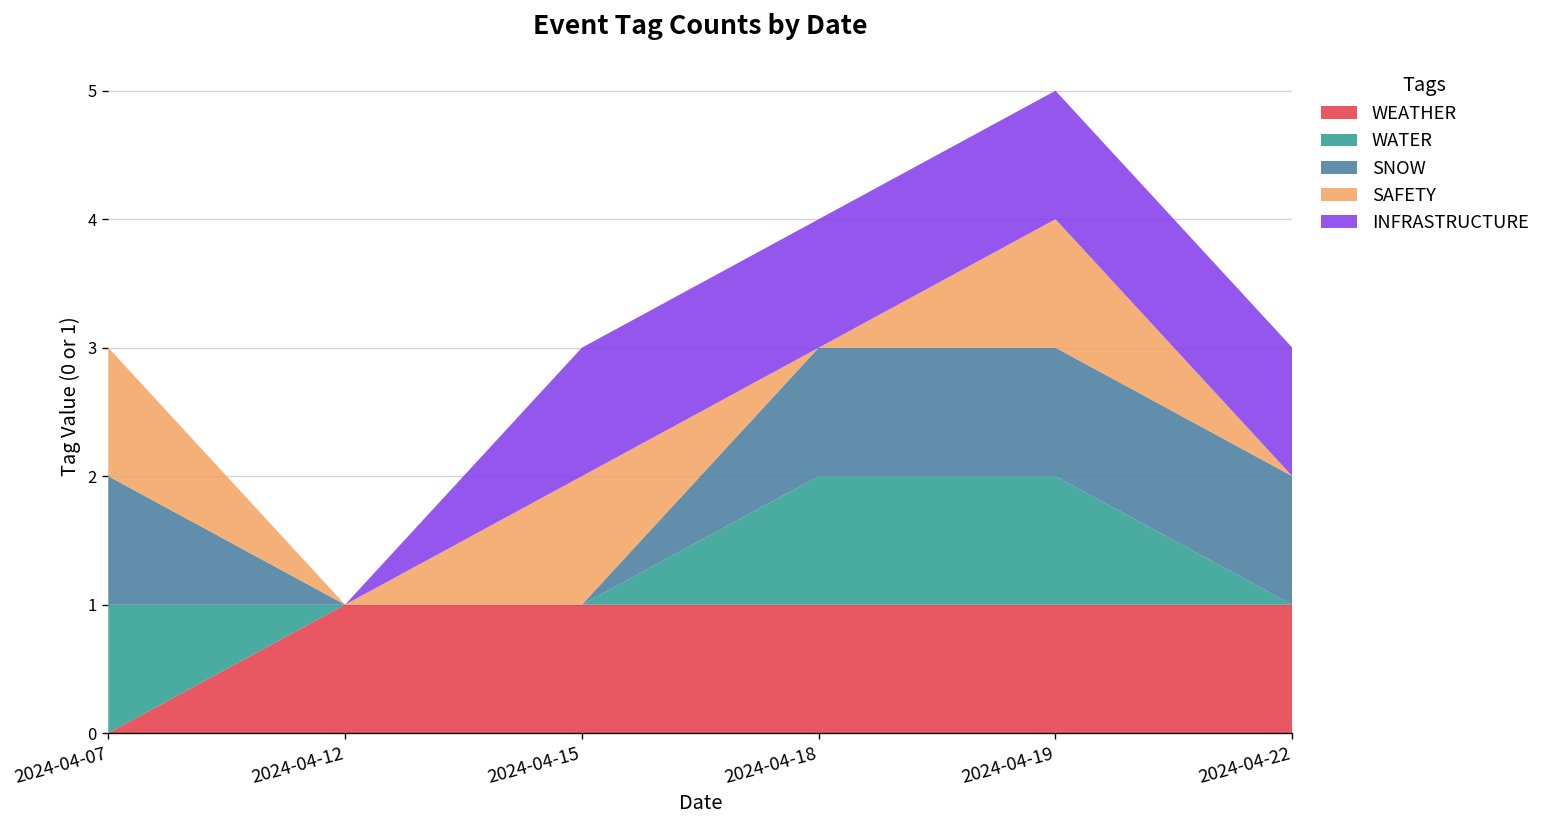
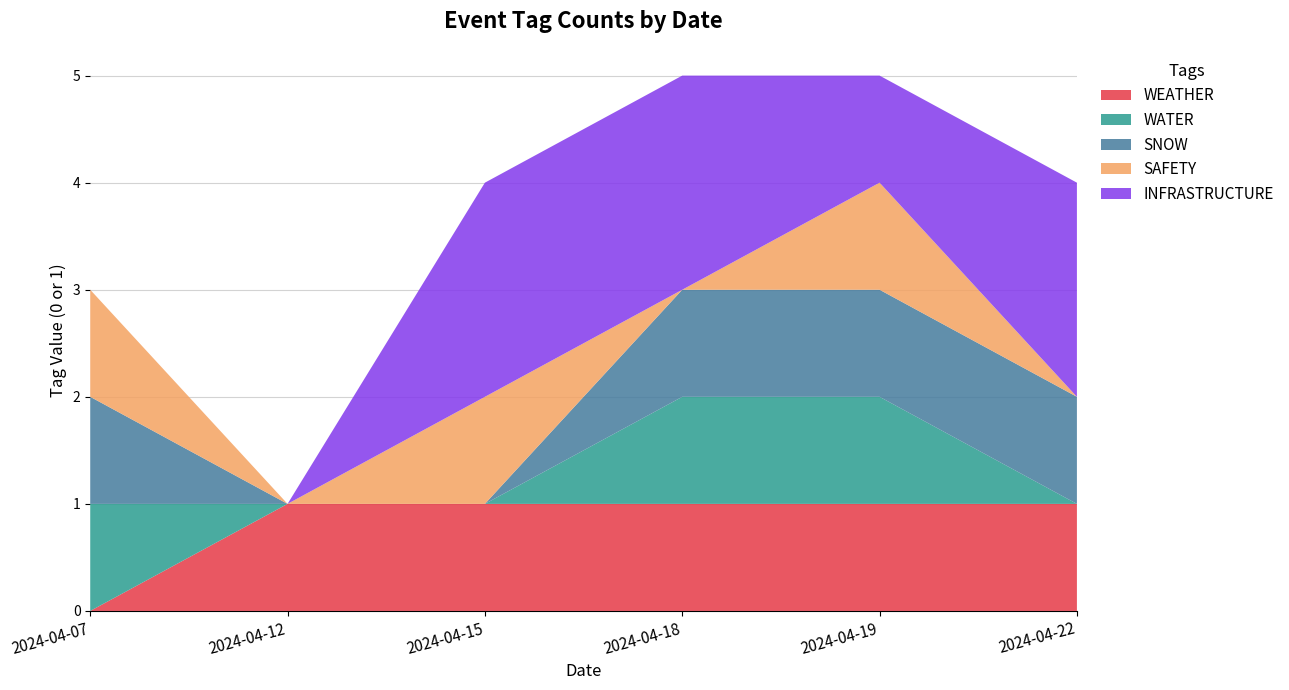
INFRASTRUCTURE, 2024-04-15: 1 -> 2
INFRASTRUCTURE, 2024-04-18: 1 -> 2
INFRASTRUCTURE, 2024-04-22: 1 -> 2
